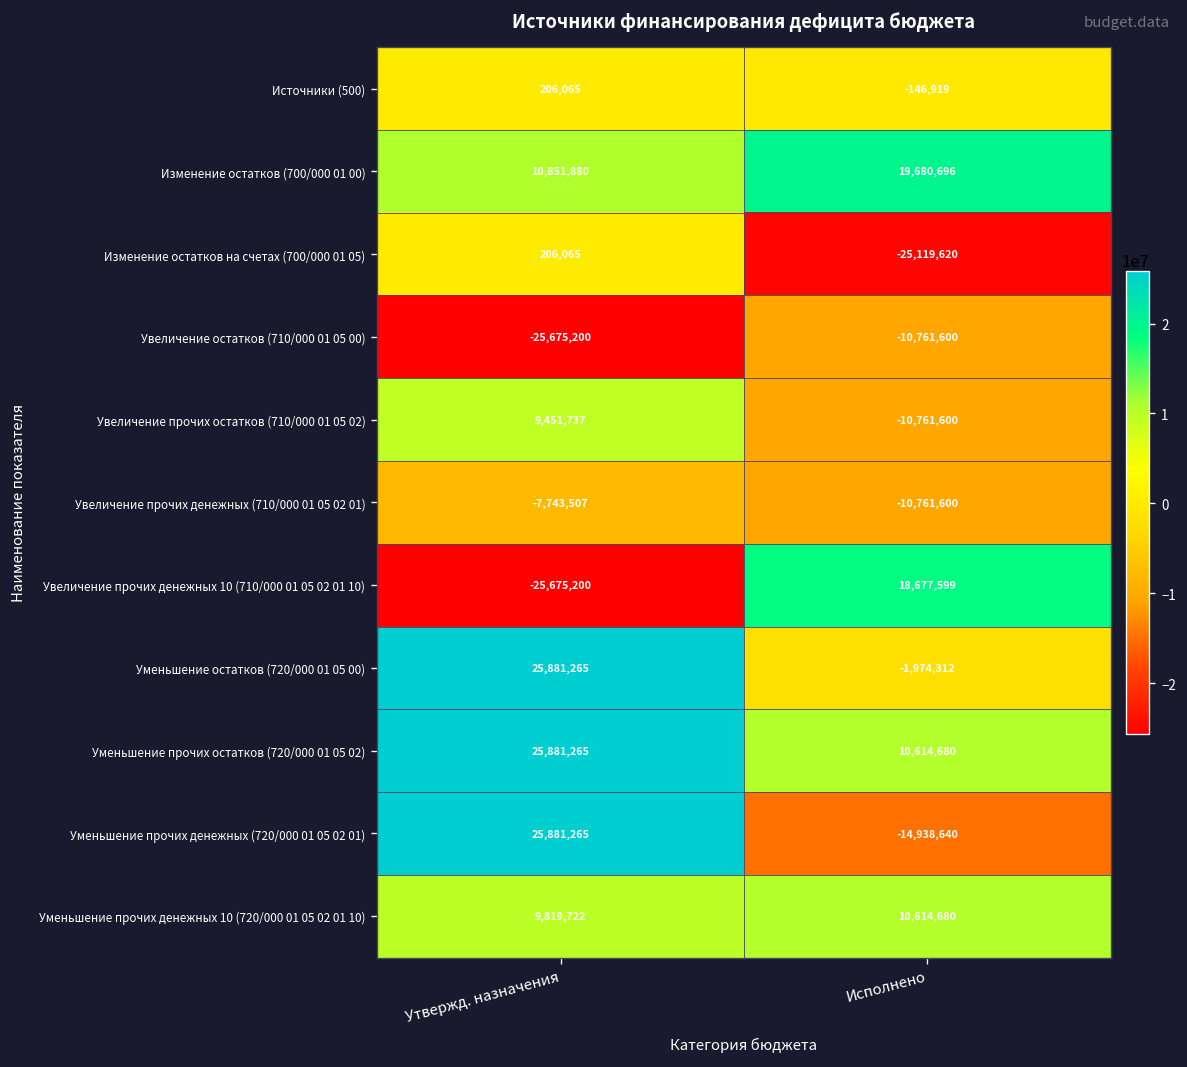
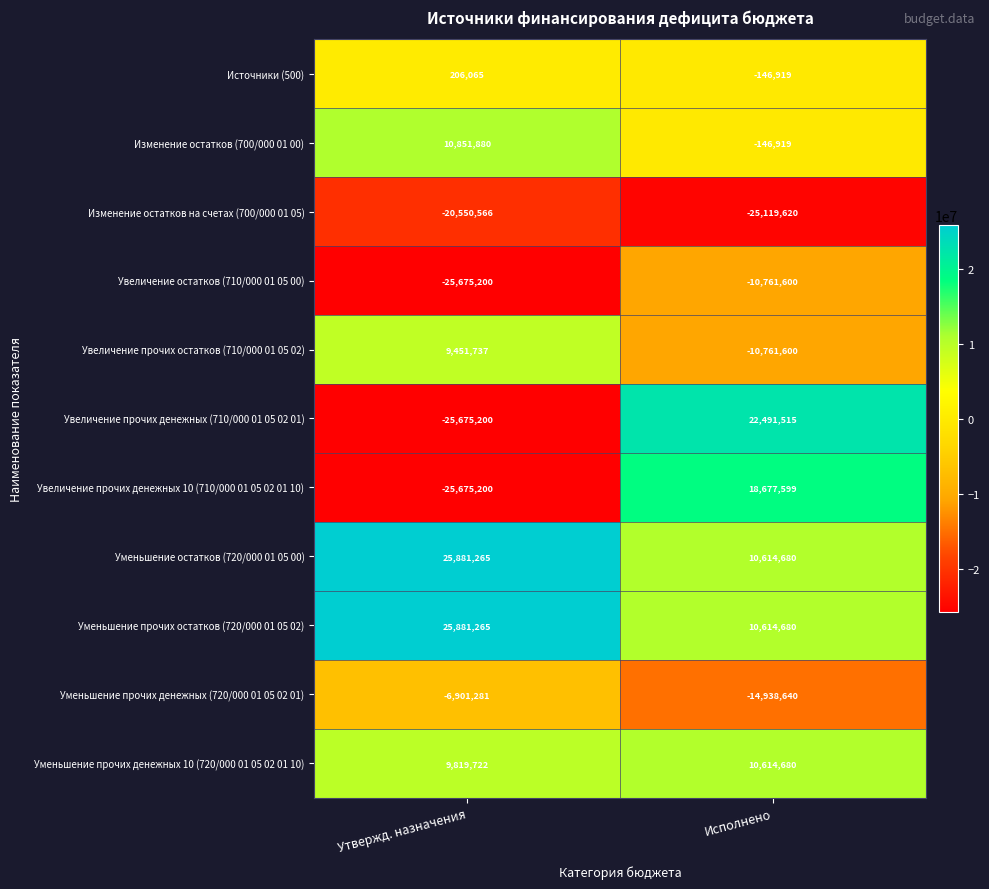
Изменение остатков (700/000 01 00), Исполнено: 19,680,696 -> -146,919
Изменение остатков на счетах (700/000 01 05), Утвержд. назначения: 206,065 -> -20,550,566
Увеличение прочих денежных (710/000 01 05 02 01), Утвержд. назначения: -7,743,507 -> -25,675,200
Увеличение прочих денежных (710/000 01 05 02 01), Исполнено: -10,761,600 -> 22,491,515
Уменьшение остатков (720/000 01 05 00), Исполнено: -1,974,312 -> 10,614,680
Уменьшение прочих денежных (720/000 01 05 02 01), Утвержд. назначения: 25,881,265 -> -6,901,281
